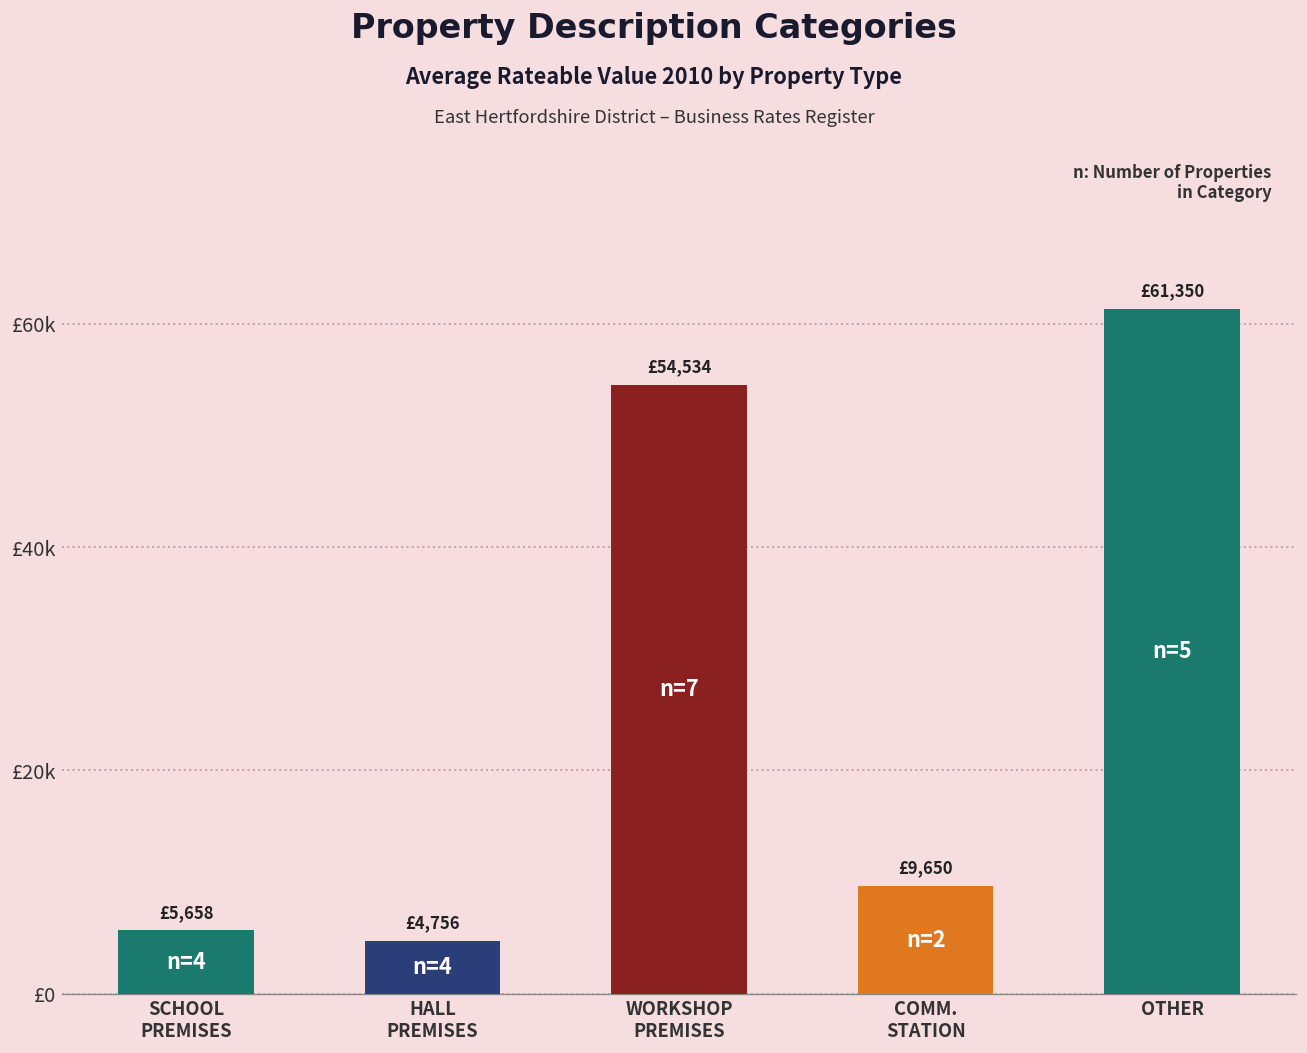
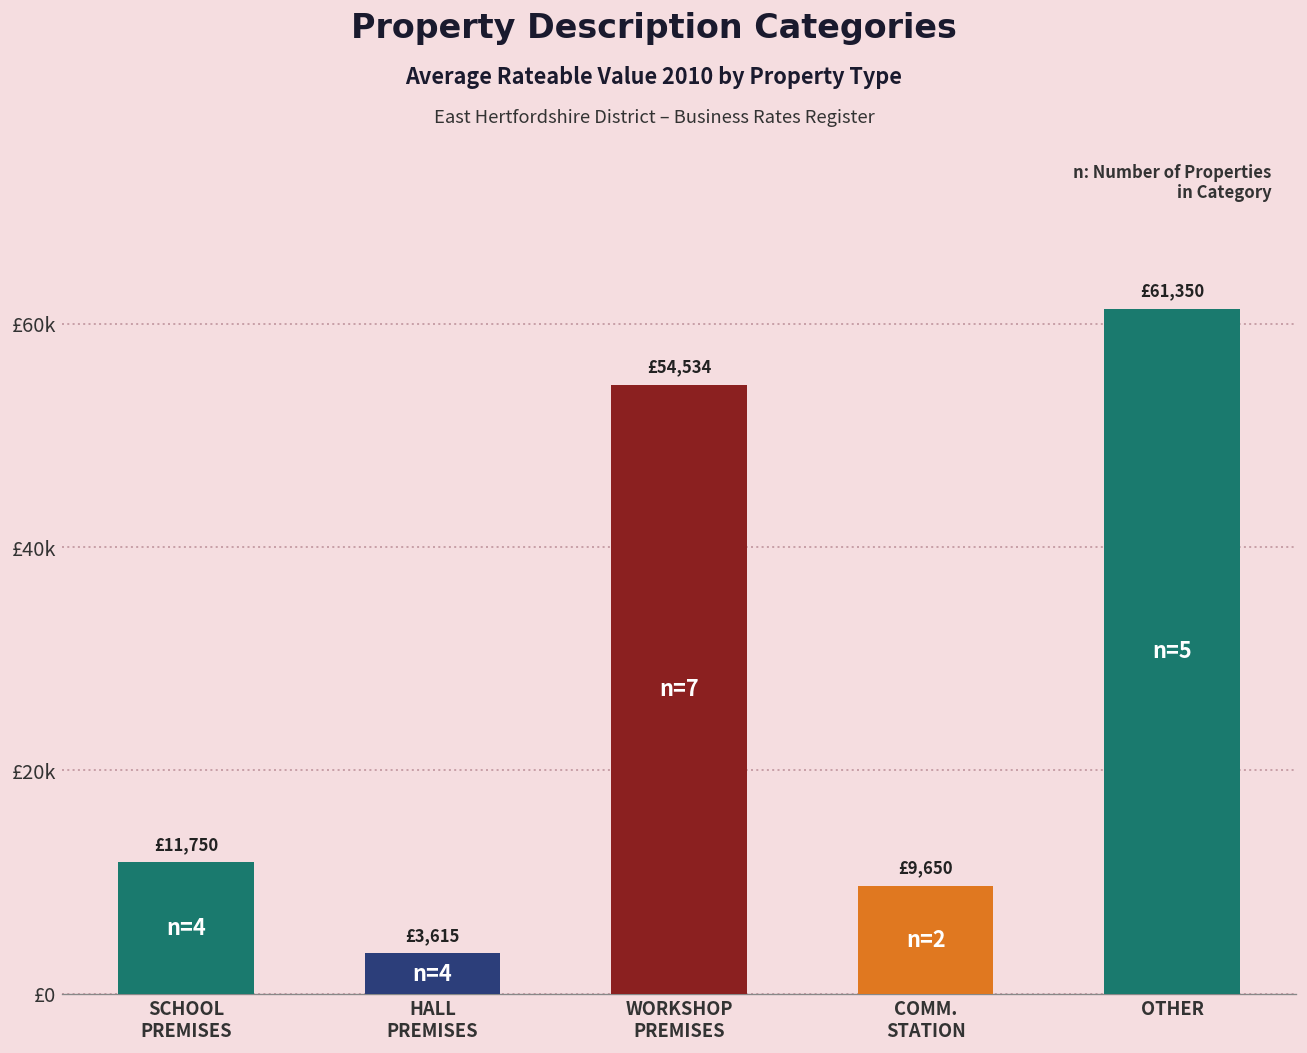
SCHOOL PREMISES: £5,658 -> £11,750
HALL PREMISES: £4,756 -> £3,615
